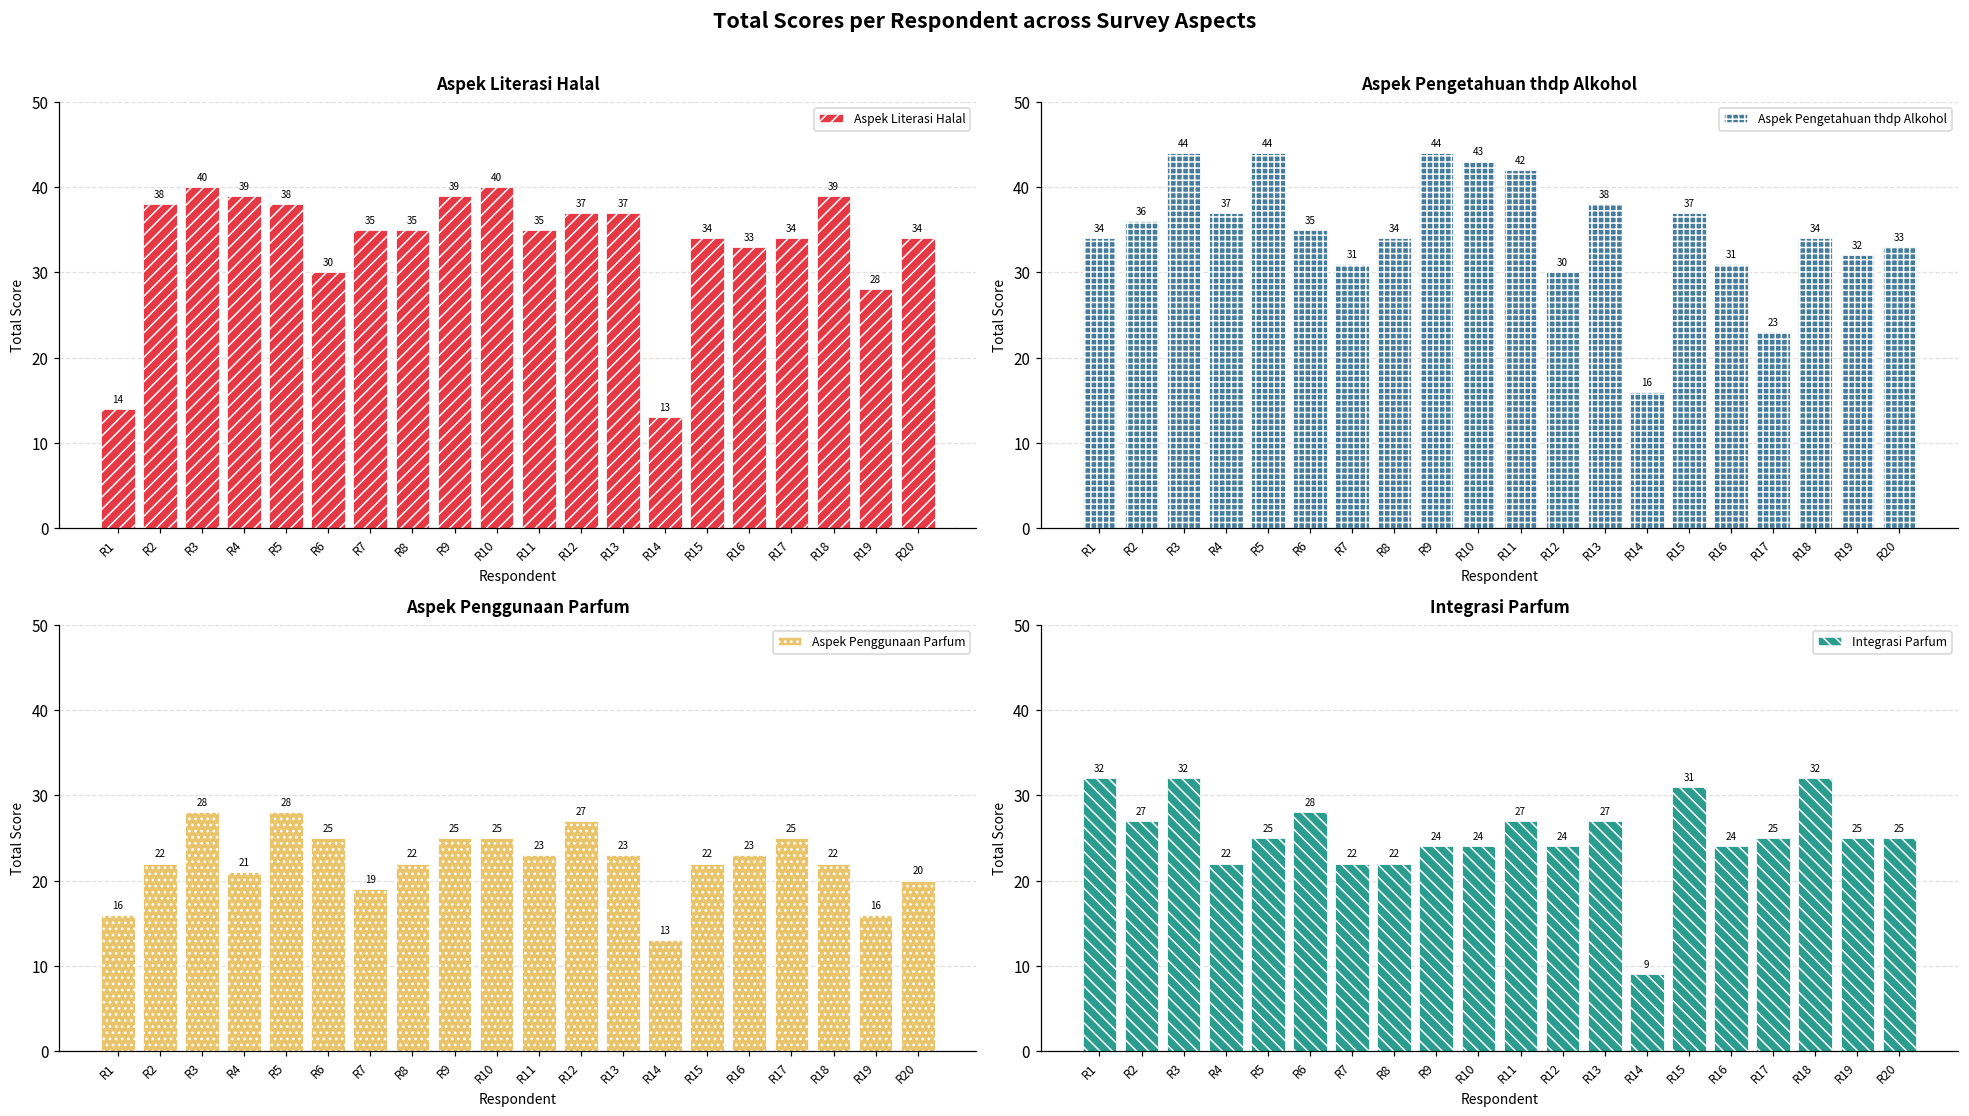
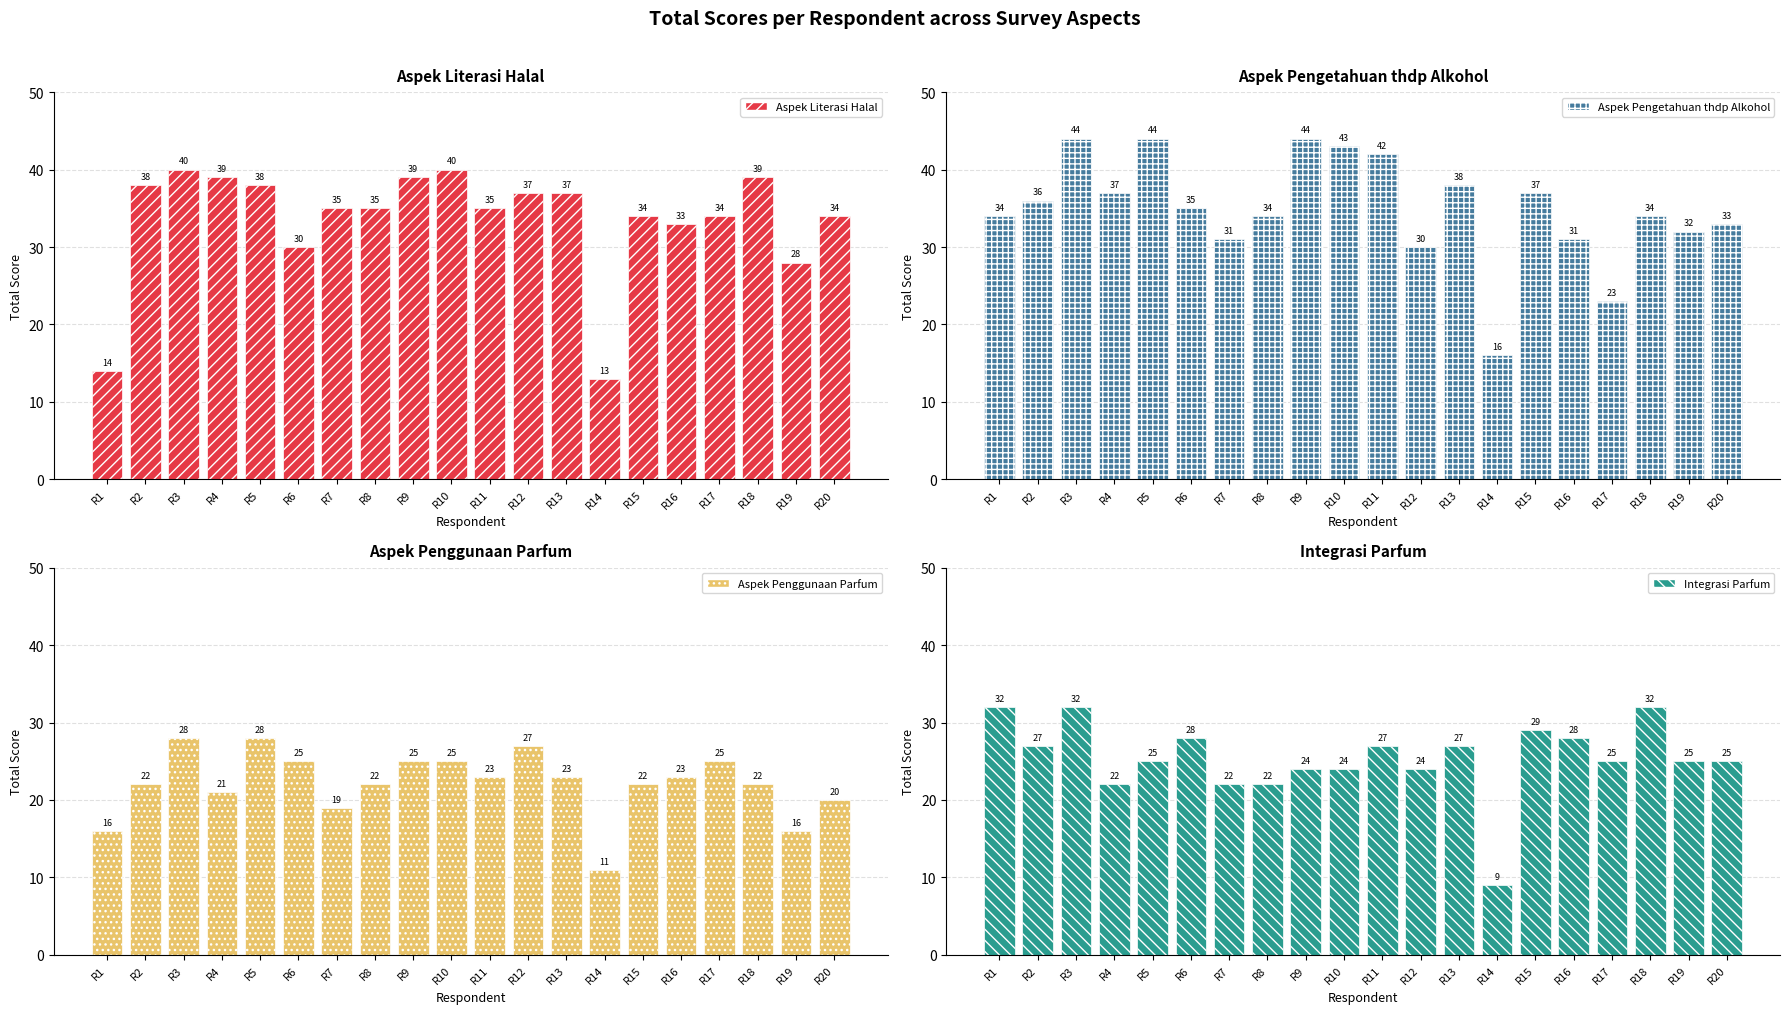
Aspek Penggunaan Parfum, R14: 13 -> 11
Integrasi Parfum, R15: 31 -> 29
Integrasi Parfum, R16: 24 -> 28
